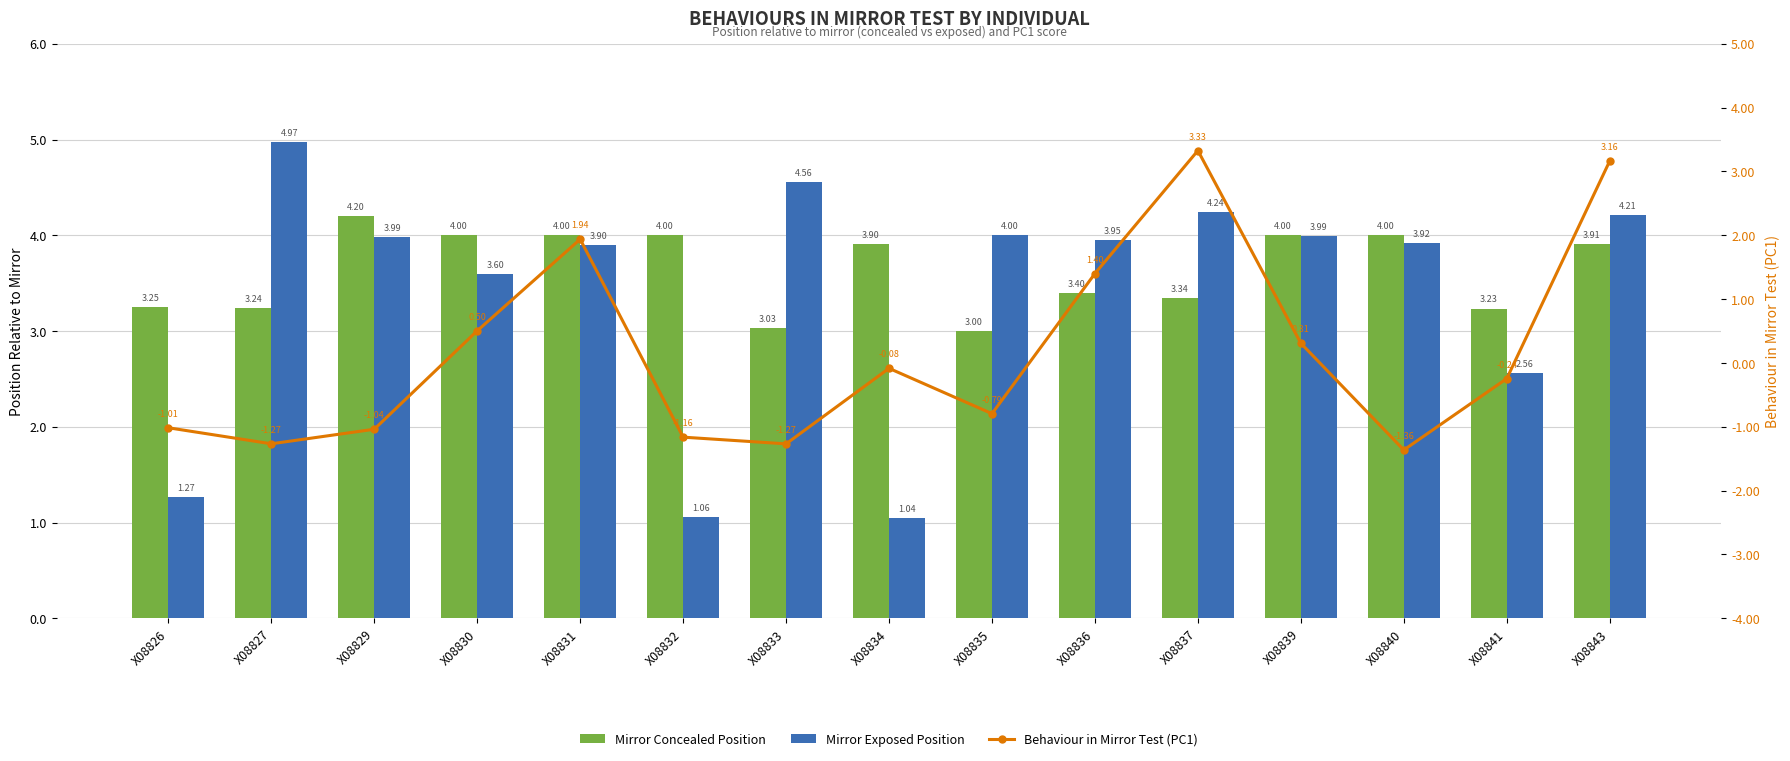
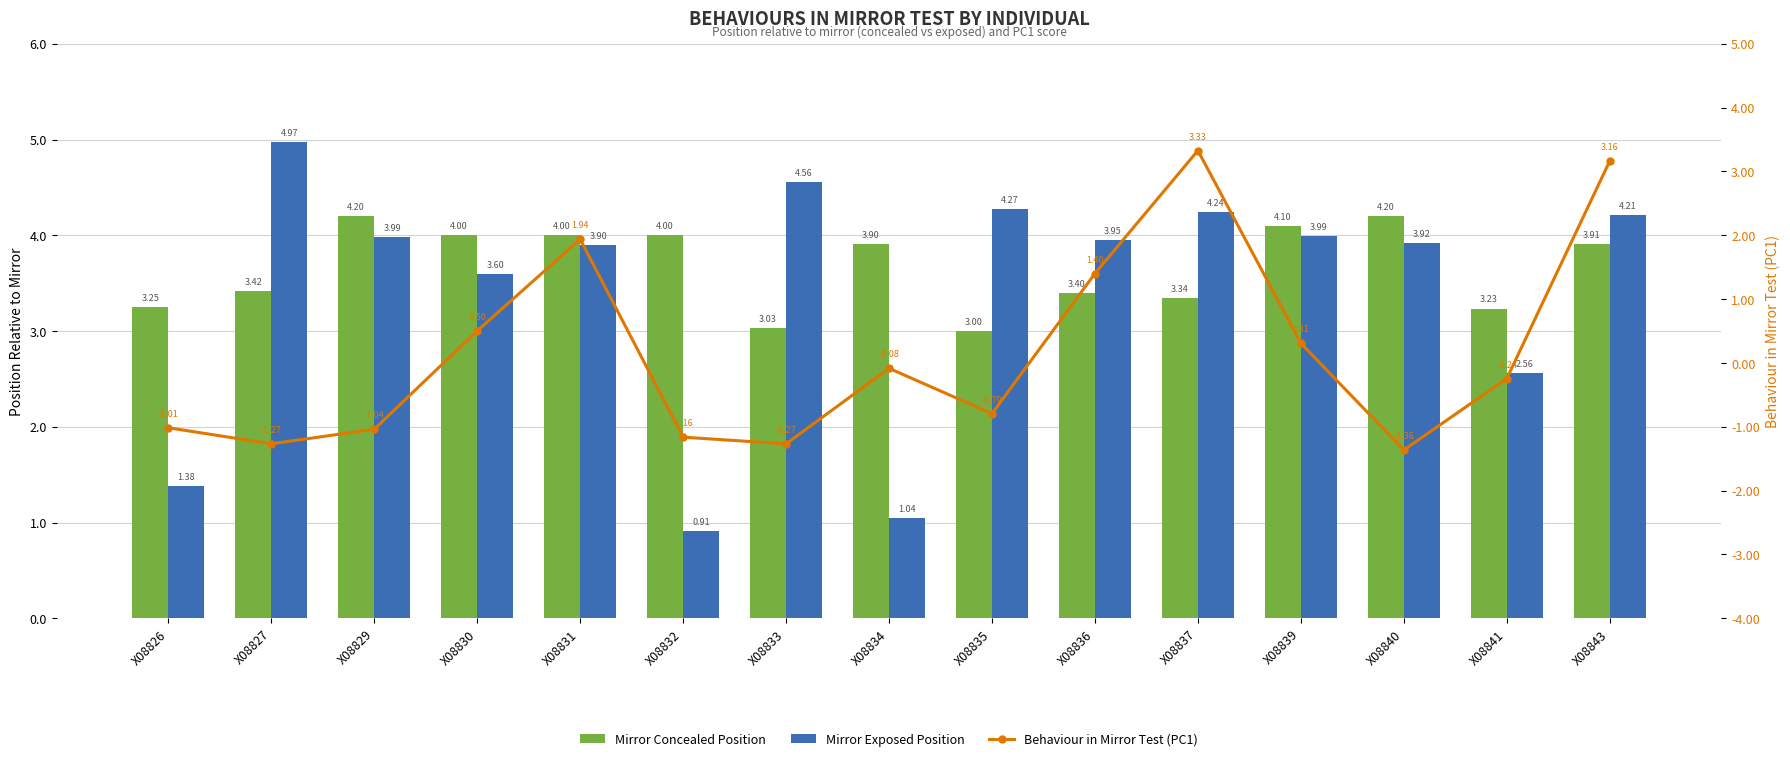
Mirror Exposed Position, X08826: 1.27 -> 1.38
Mirror Concealed Position, X08827: 3.24 -> 3.42
Mirror Exposed Position, X08832: 1.06 -> 0.91
Mirror Exposed Position, X08835: 4.00 -> 4.27
Mirror Concealed Position, X08839: 4.00 -> 4.10
Mirror Concealed Position, X08840: 4.00 -> 4.20
